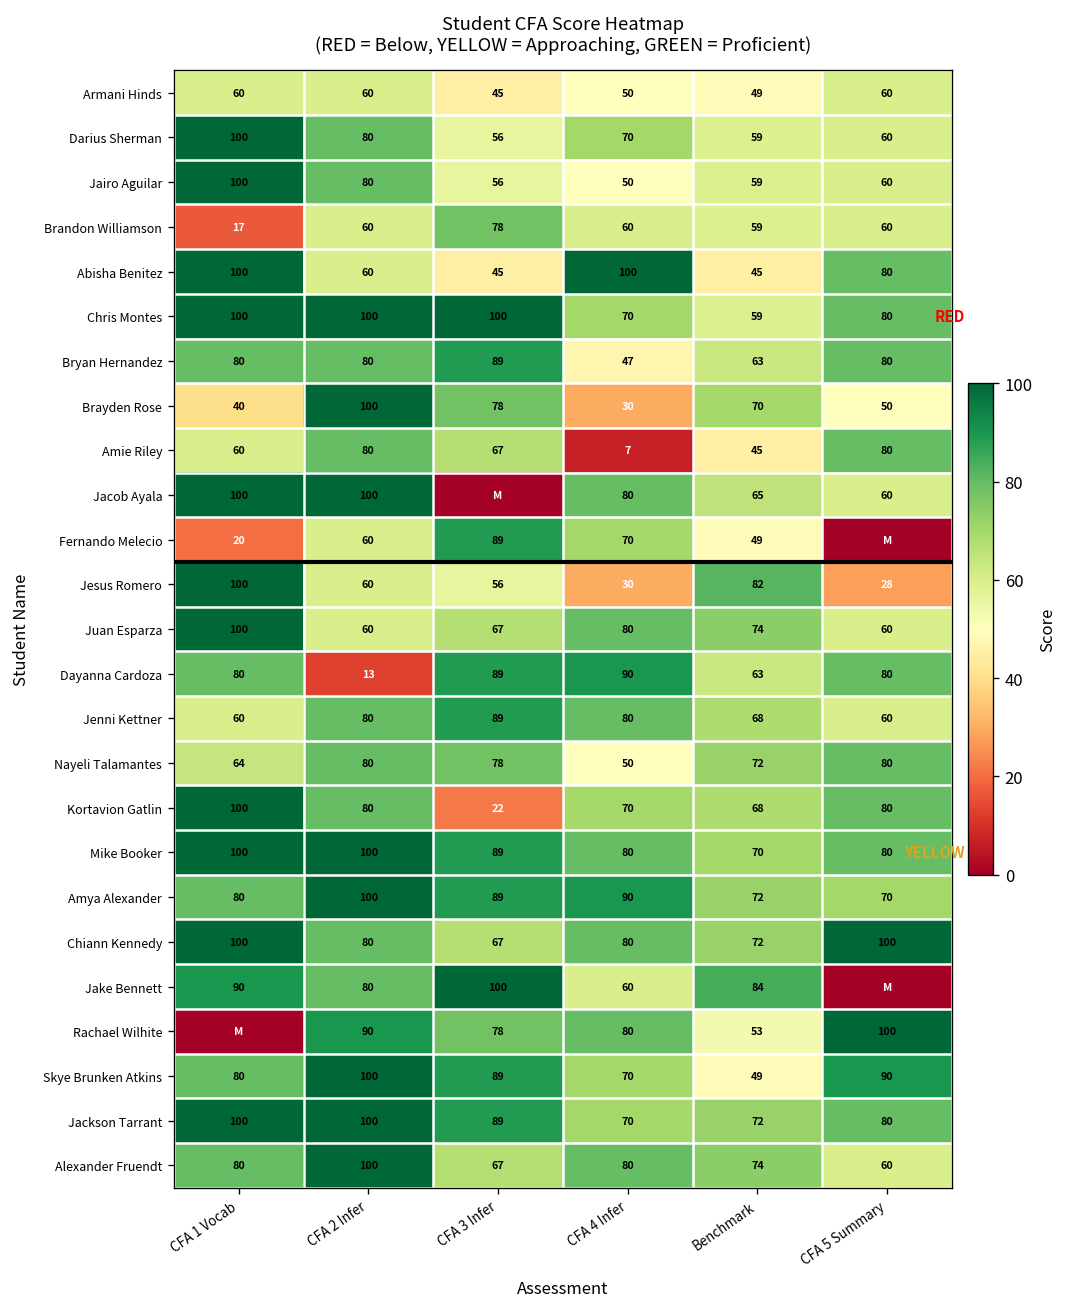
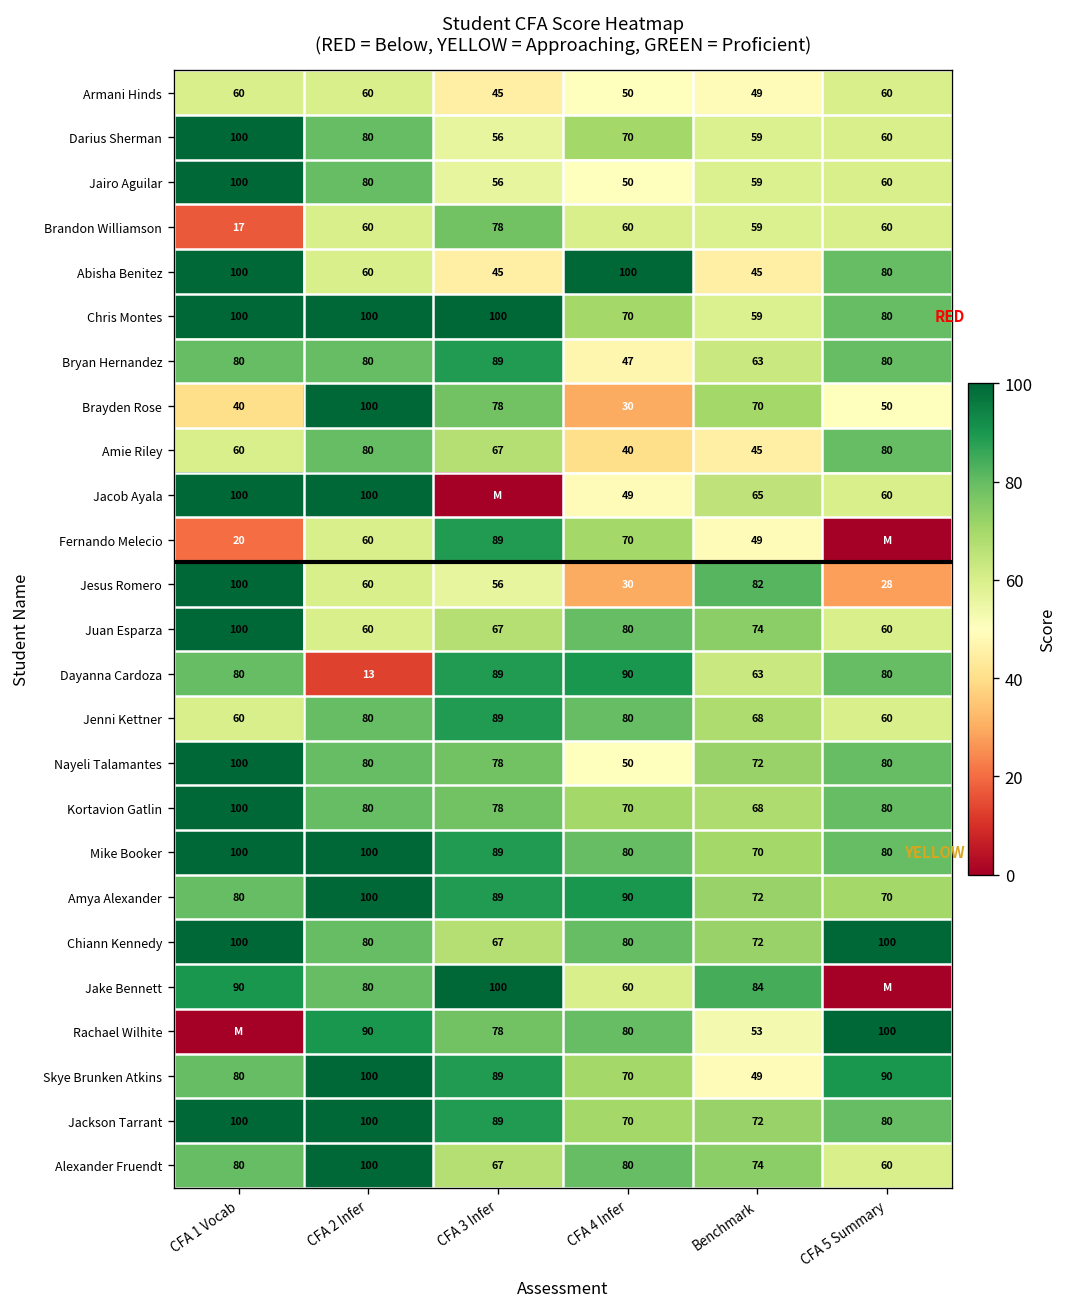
Amie Riley, CFA 4 Infer: 7 -> 40
Jacob Ayala, CFA 4 Infer: 80 -> 49
Nayeli Talamantes, CFA 1 Vocab: 64 -> 100
Kortavion Gatlin, CFA 3 Infer: 22 -> 78
